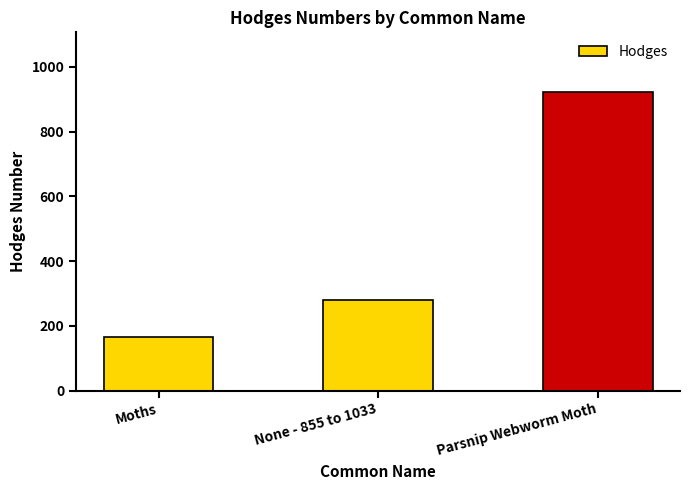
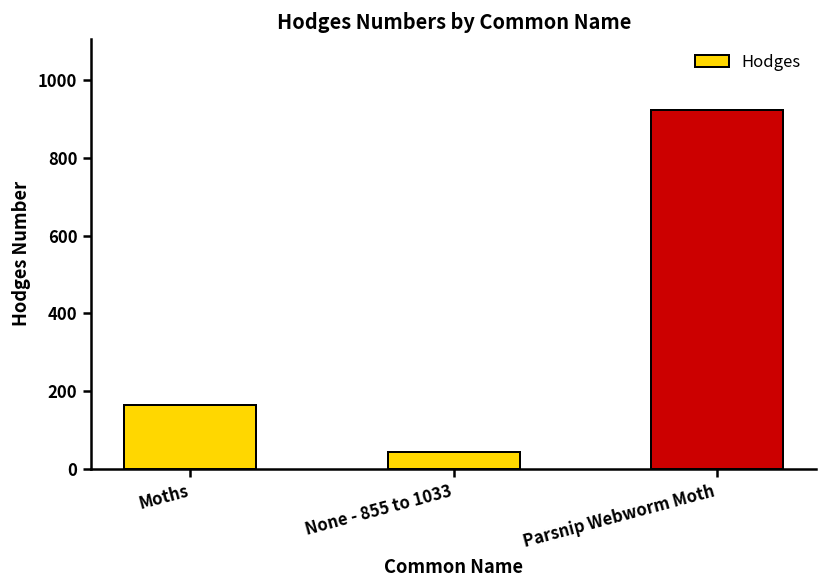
None - 855 to 1033: 280 -> 40
